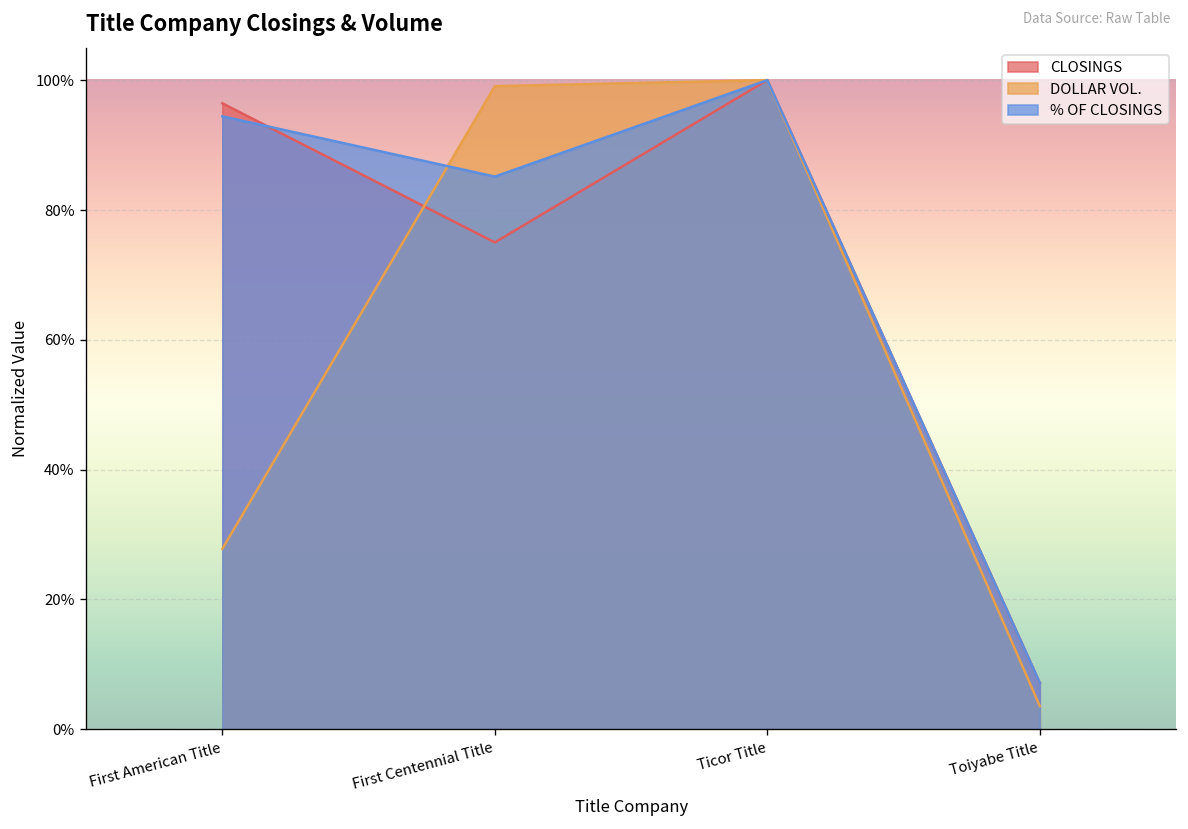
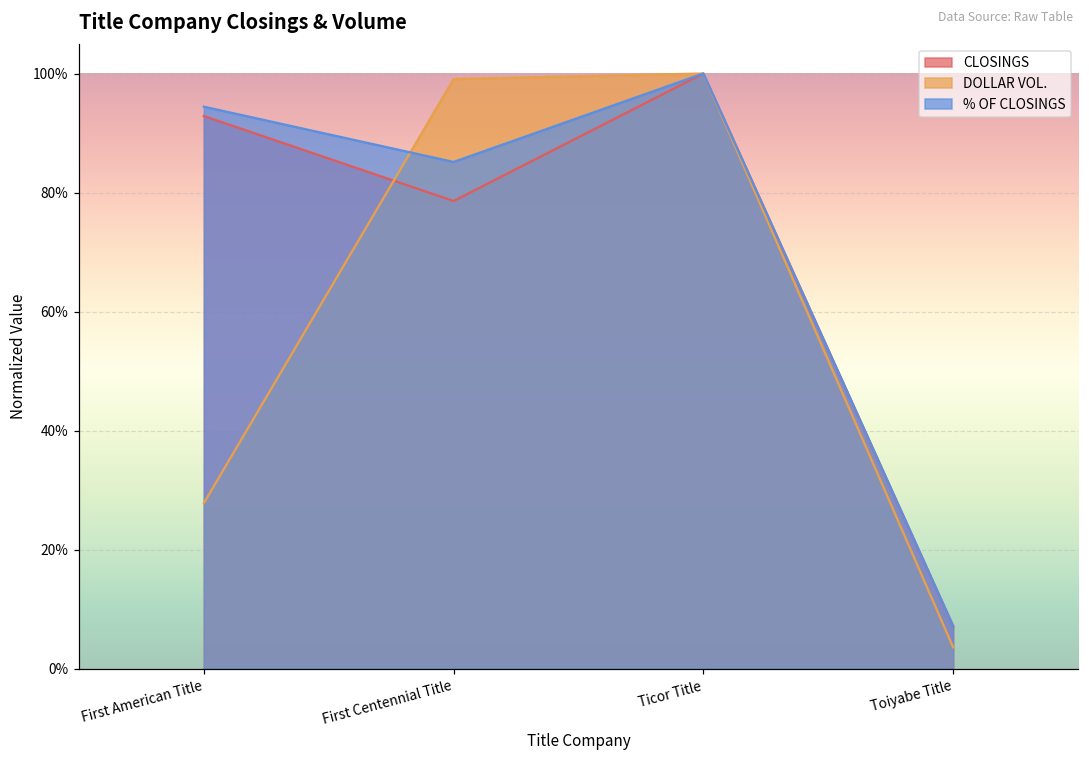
CLOSINGS, First American Title: 96% -> 93%
CLOSINGS, First Centennial Title: 75% -> 79%
